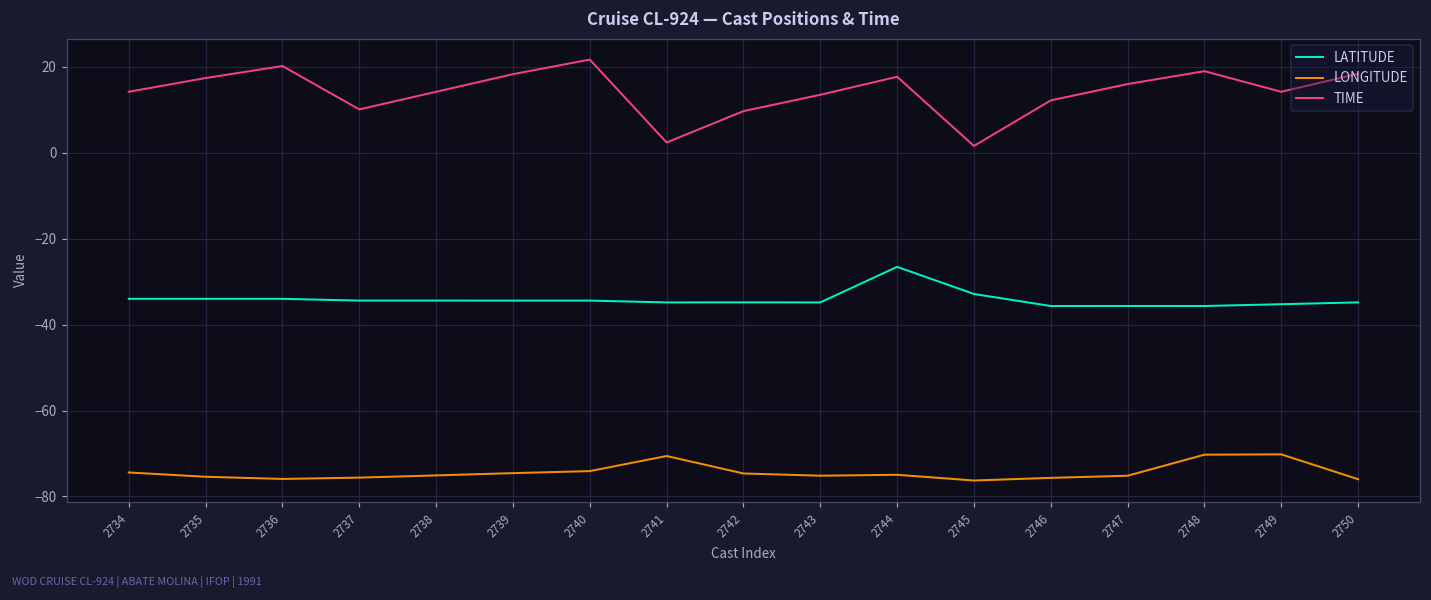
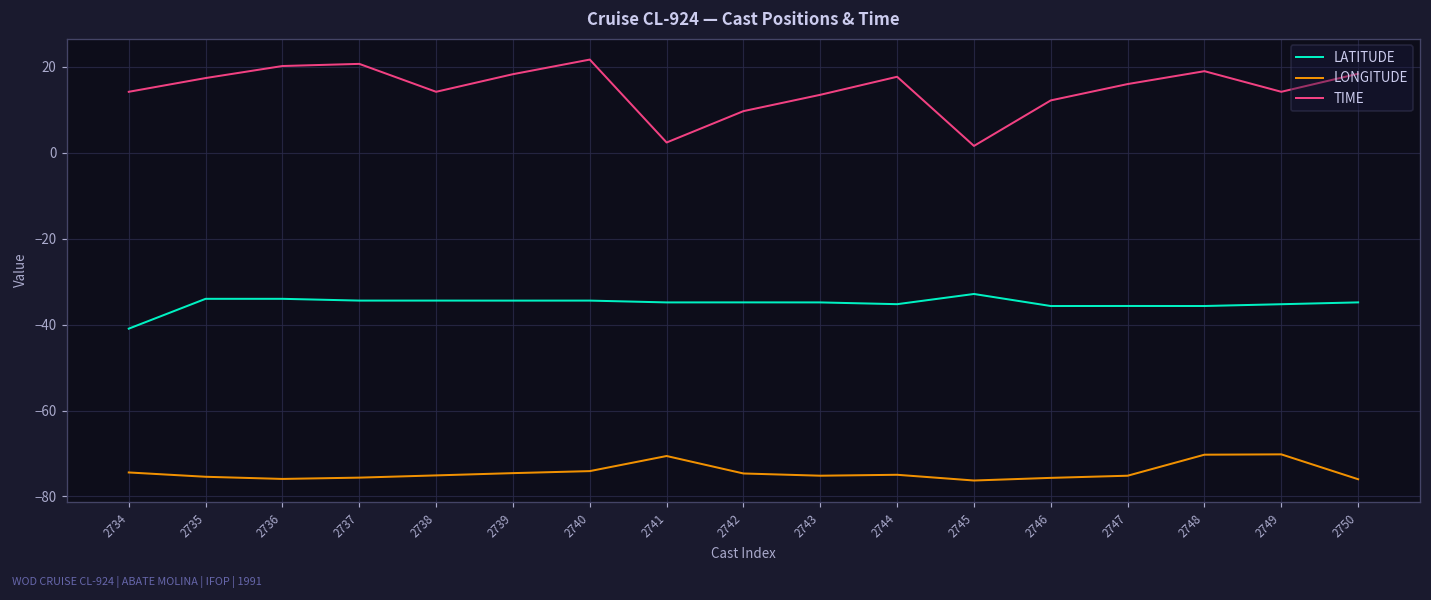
LATITUDE, 2734: -34 -> -41
TIME, 2737: 10 -> 21
LATITUDE, 2744: -27 -> -35
